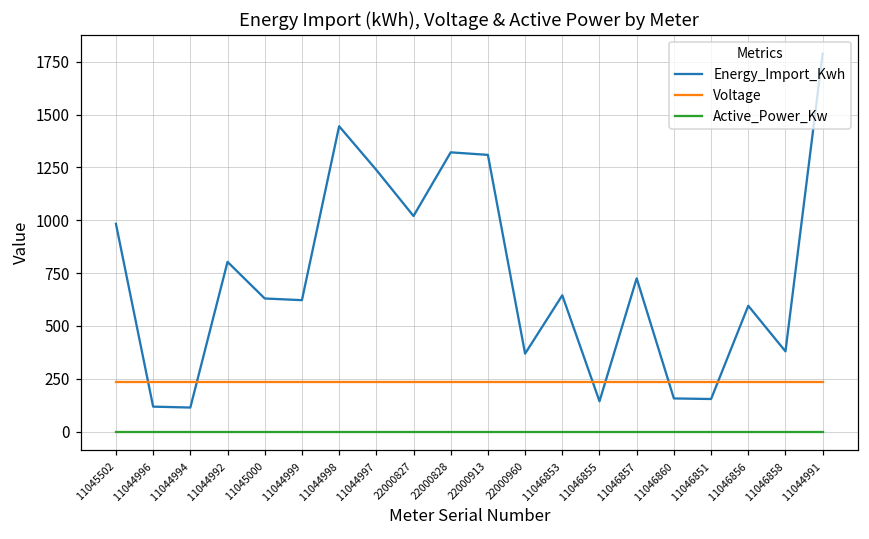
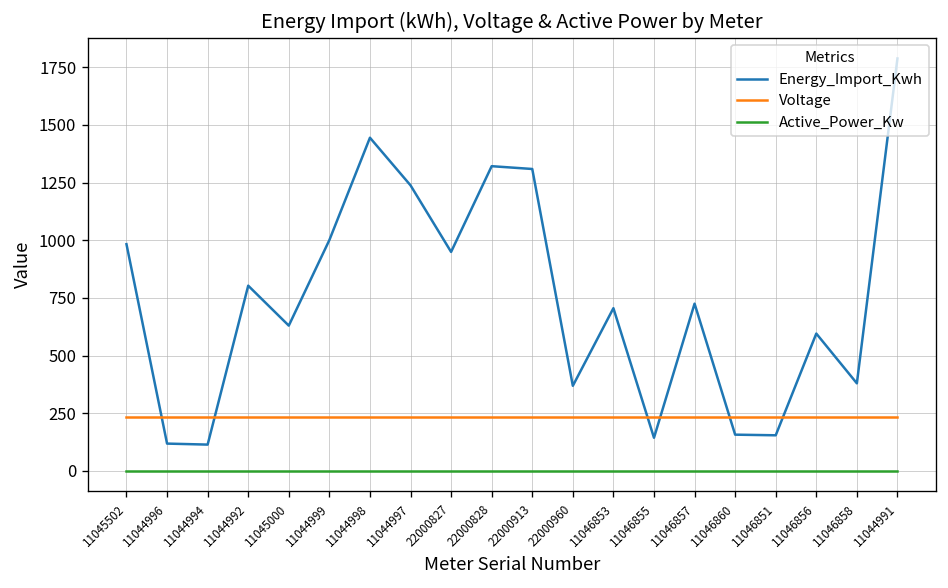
Energy_Import_Kwh, 11044999: 620 -> 1000
Energy_Import_Kwh, 22000827: 1020 -> 950
Energy_Import_Kwh, 11046853: 650 -> 710
